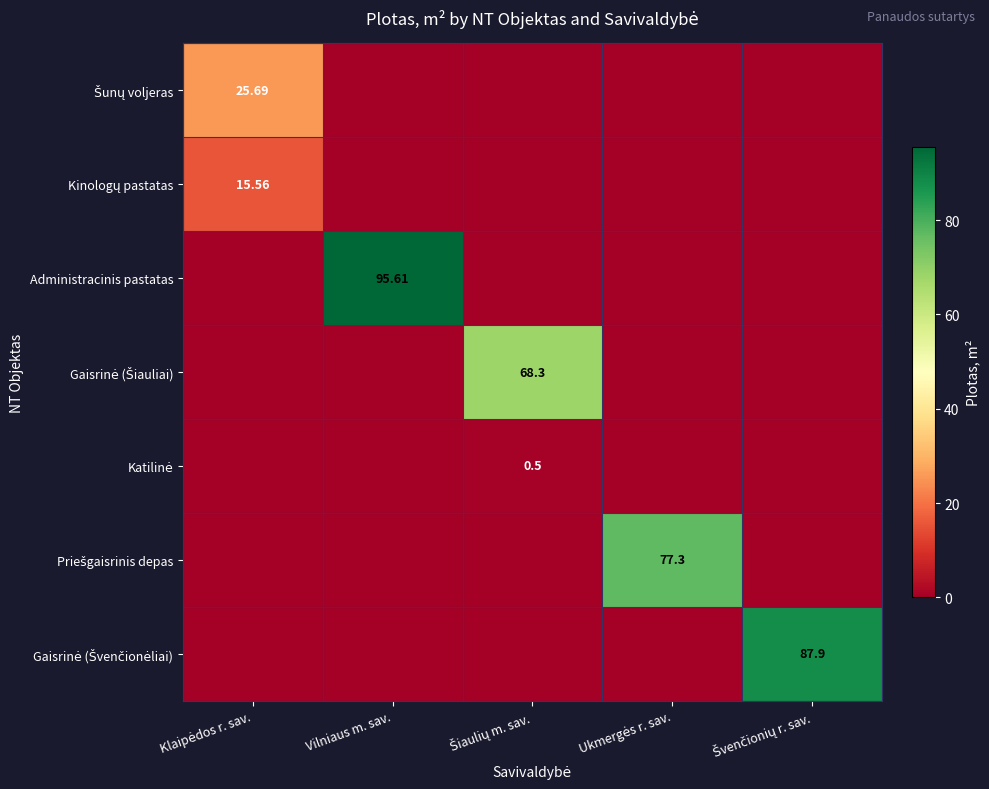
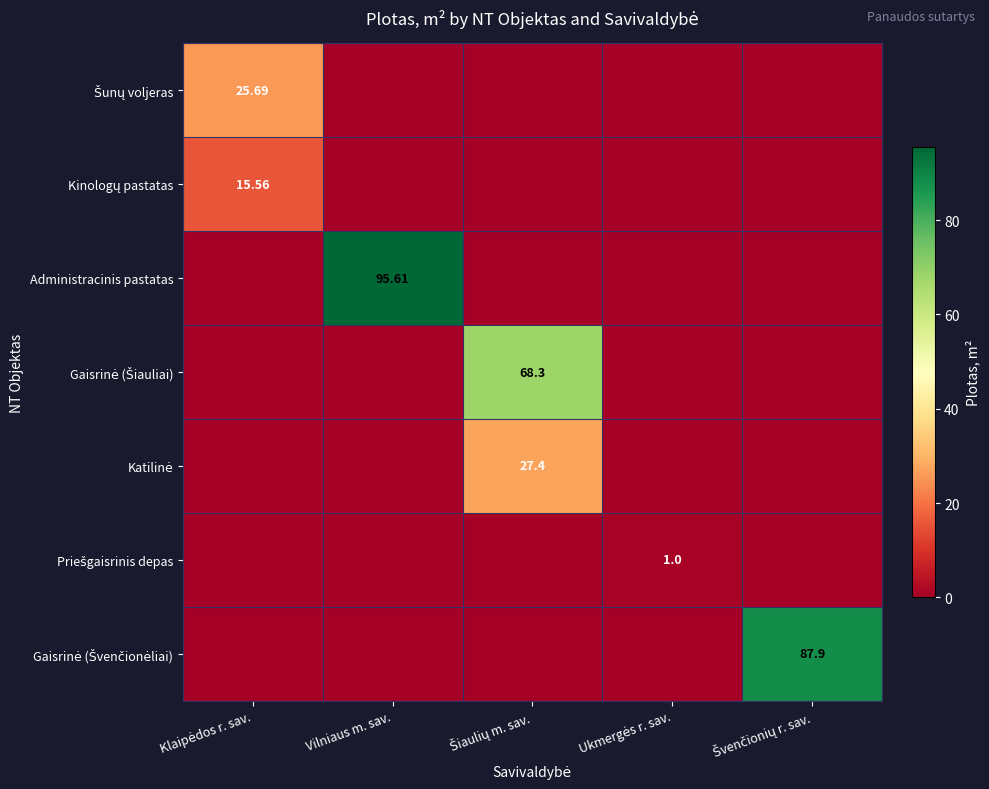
Katilinė, Šiaulių m. sav.: 0.5 -> 27.4
Priešgaisrinis depas, Ukmergės r. sav.: 77.3 -> 1.0
